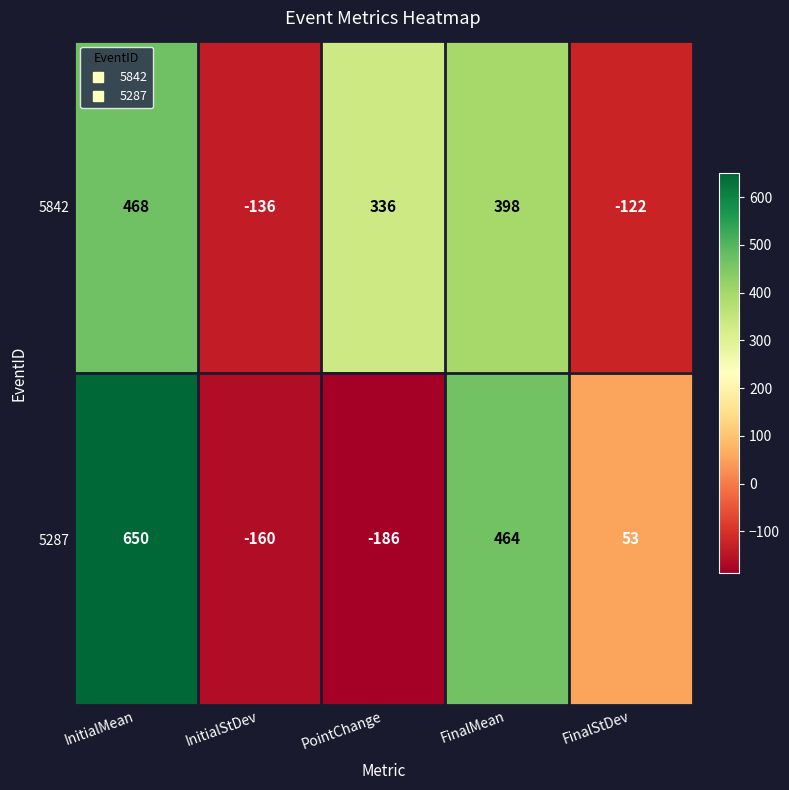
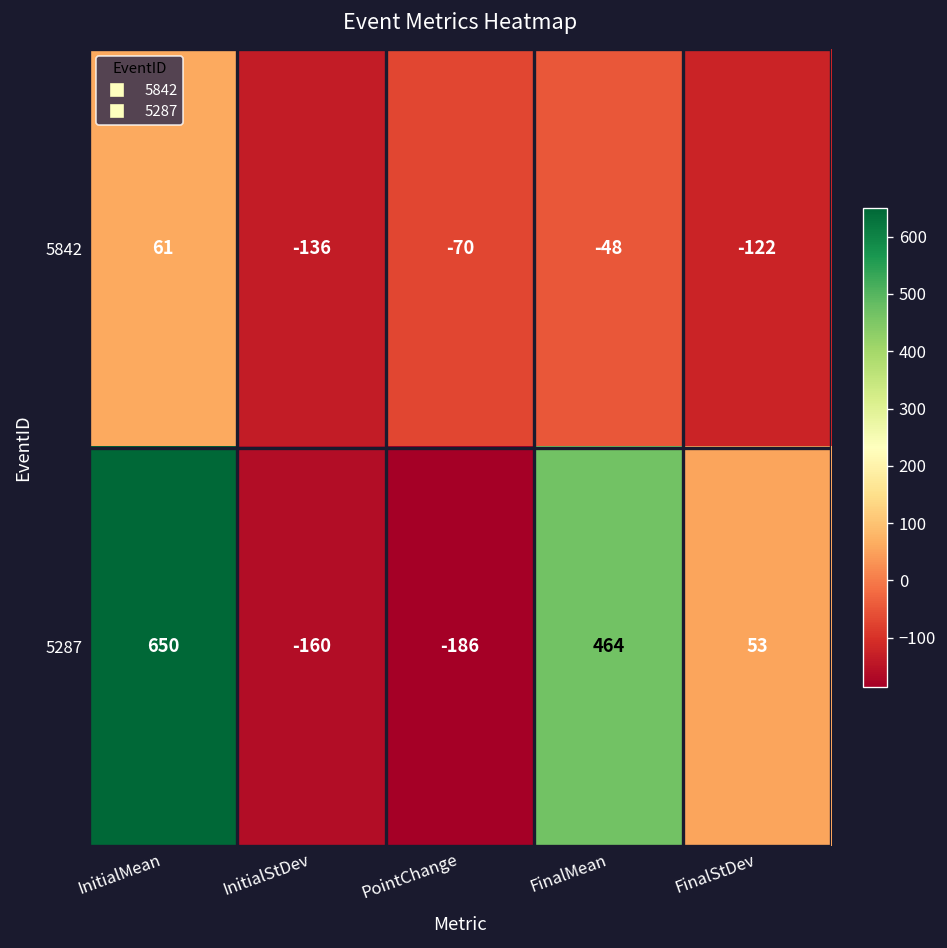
5842, InitialMean: 468 -> 61
5842, PointChange: 336 -> -70
5842, FinalMean: 398 -> -48
